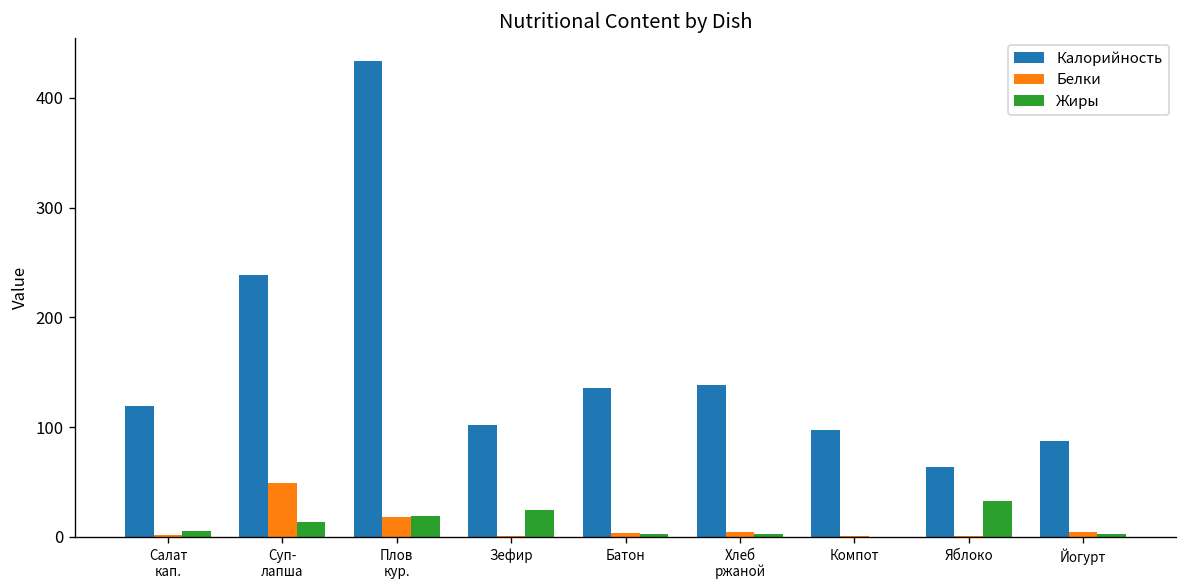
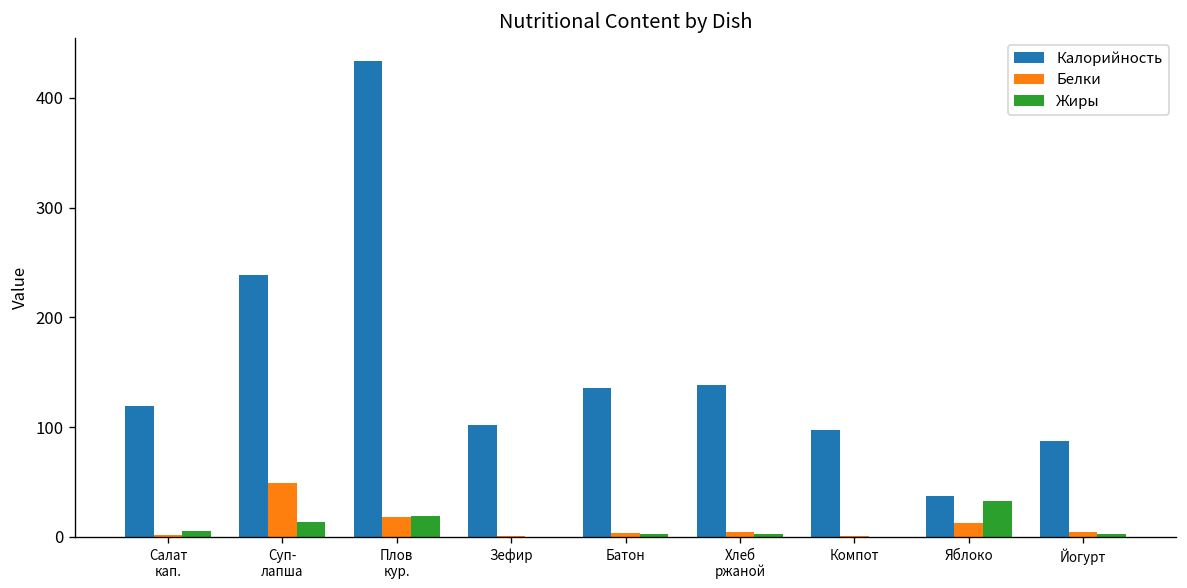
Жиры, Зефир: 20 -> 0
Калорийность, Яблоко: 60 -> 40
Белки, Яблоко: 0 -> 10
